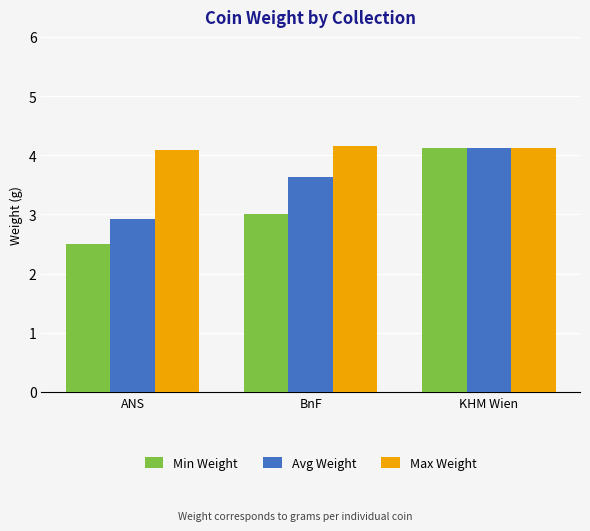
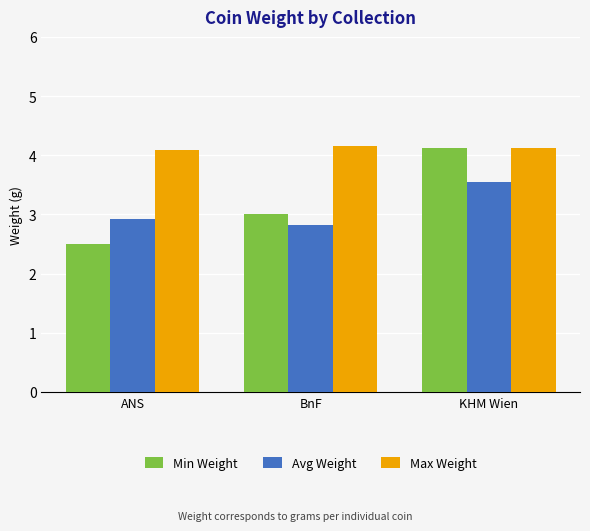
Avg Weight, BnF: 3.6 -> 2.8
Avg Weight, KHM Wien: 4.1 -> 3.6
